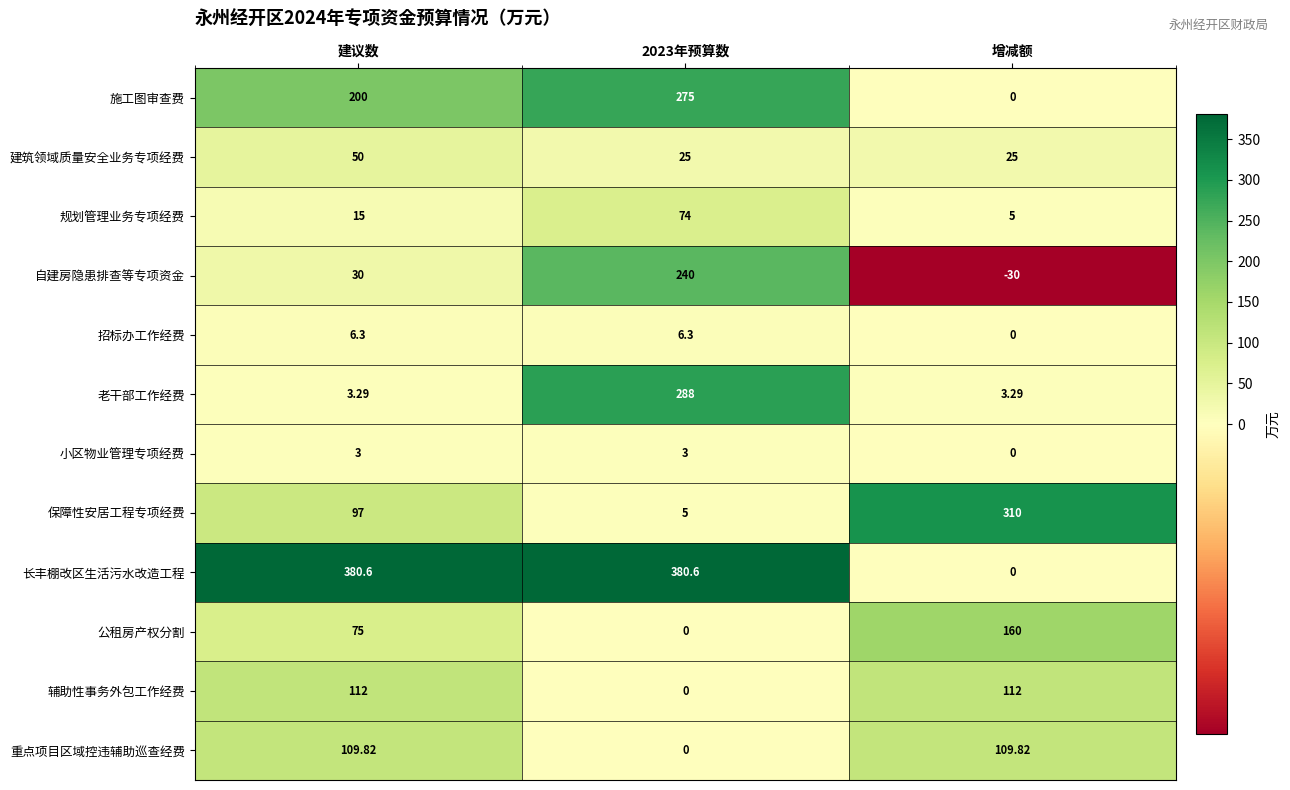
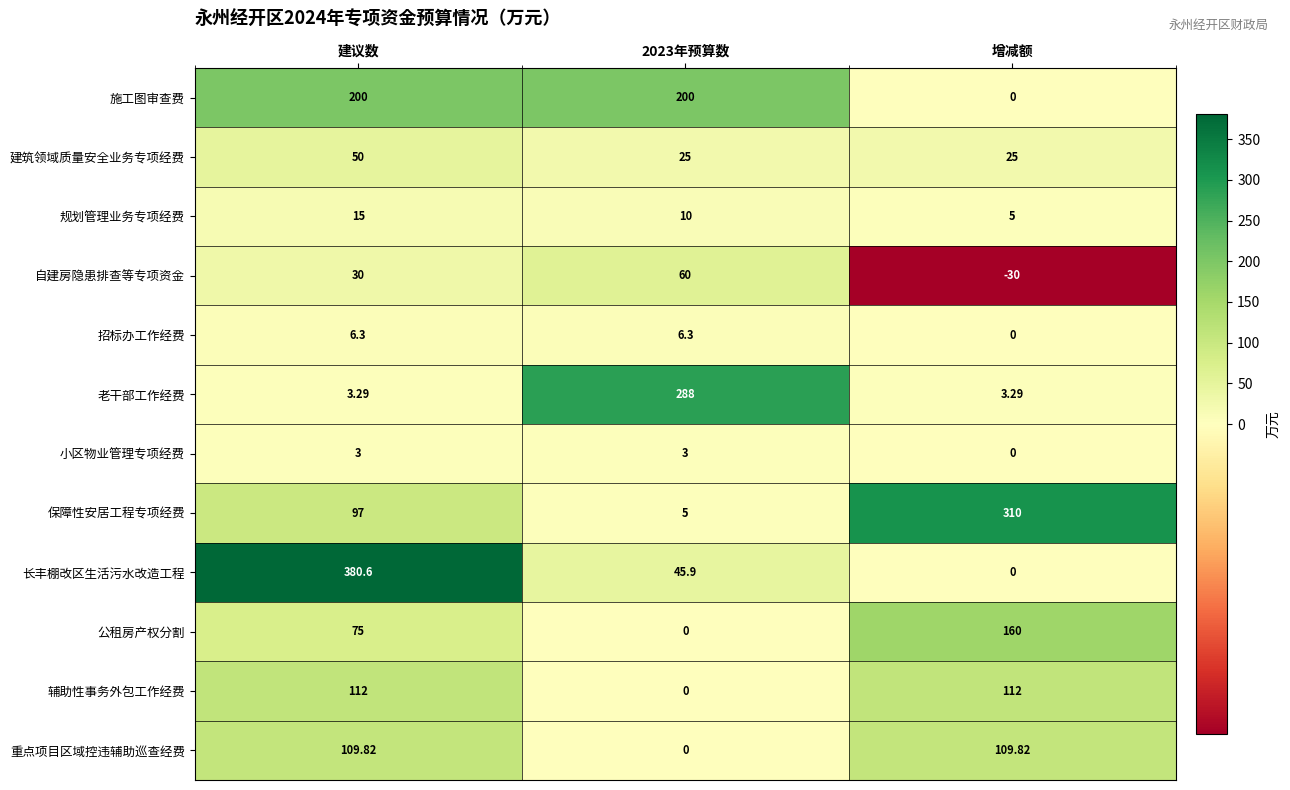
施工图审查费, 2023年预算数: 275 -> 200
规划管理业务专项经费, 2023年预算数: 74 -> 10
自建房隐患排查等专项资金, 2023年预算数: 240 -> 60
长丰棚改区生活污水改造工程, 2023年预算数: 380.6 -> 45.9
